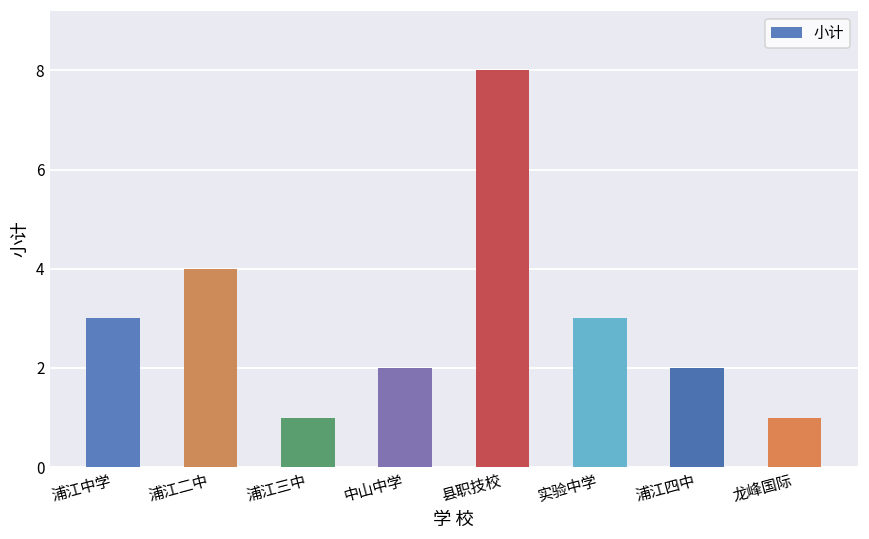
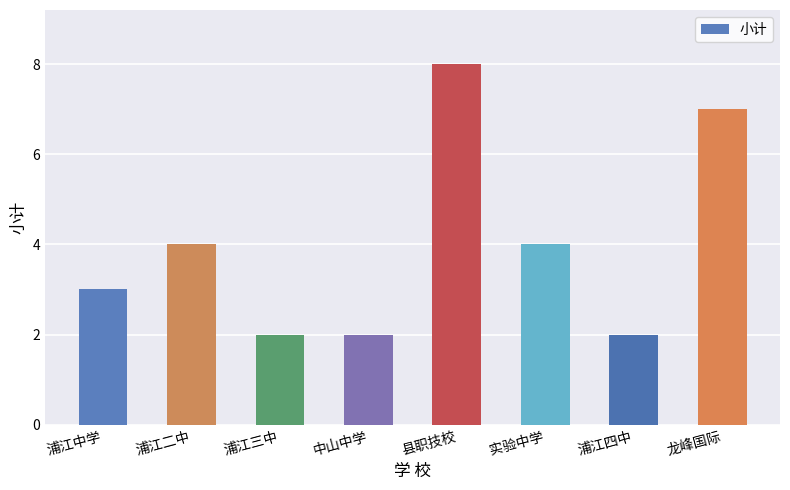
浦江三中: 1 -> 2
实验中学: 3 -> 4
龙峰国际: 1 -> 7
